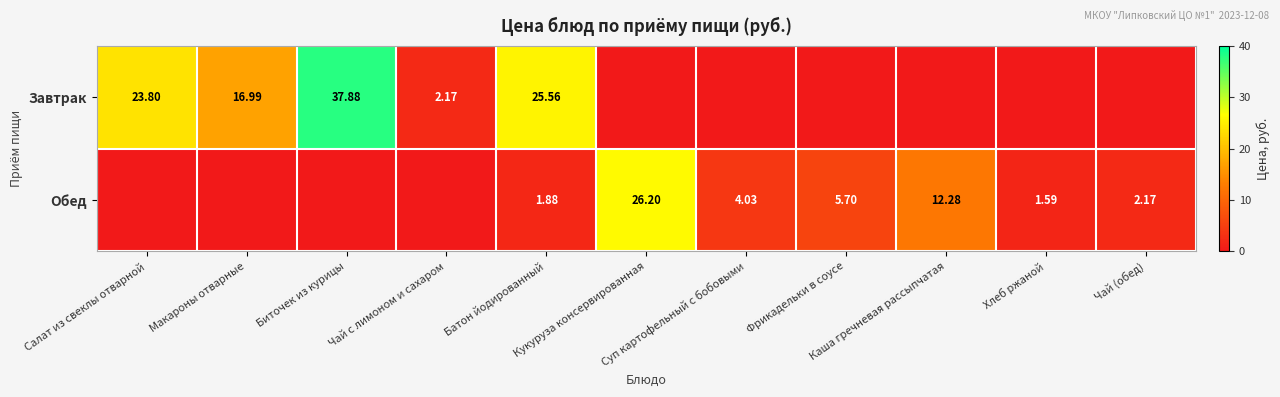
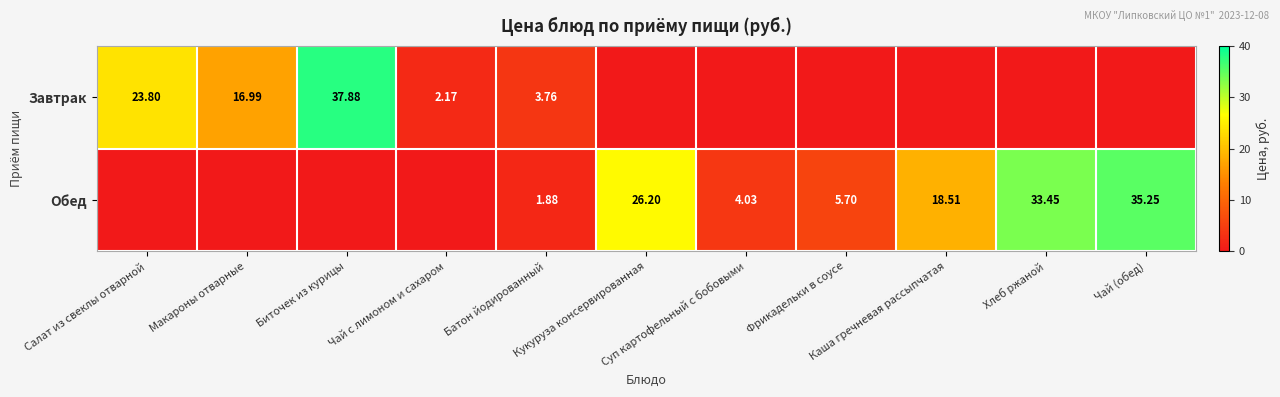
Завтрак, Батон йодированный: 25.56 -> 3.76
Обед, Каша гречневая рассыпчатая: 12.28 -> 18.51
Обед, Хлеб ржаной: 1.59 -> 33.45
Обед, Чай (обед): 2.17 -> 35.25
